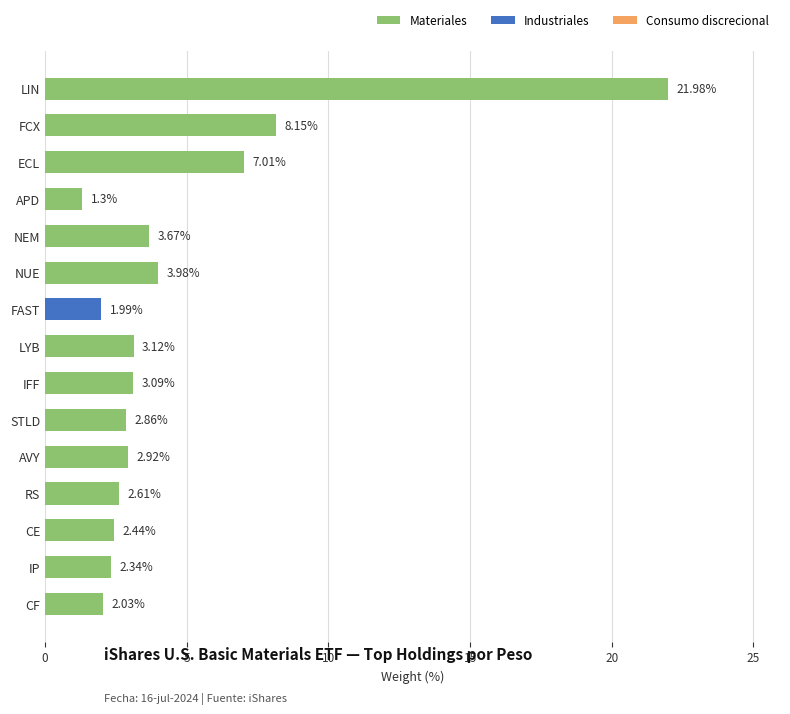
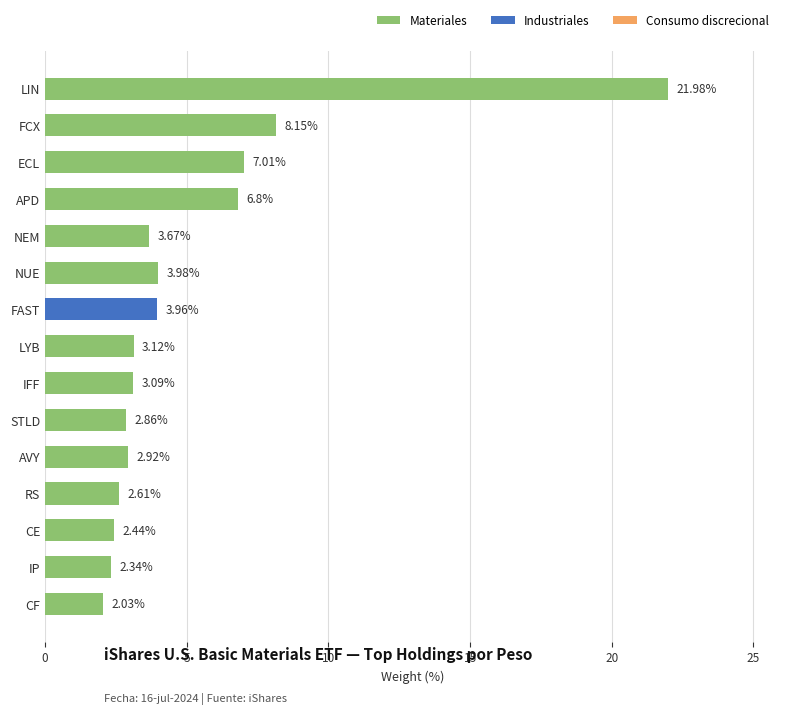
APD: 1.3% -> 6.8%
FAST: 1.99% -> 3.96%
